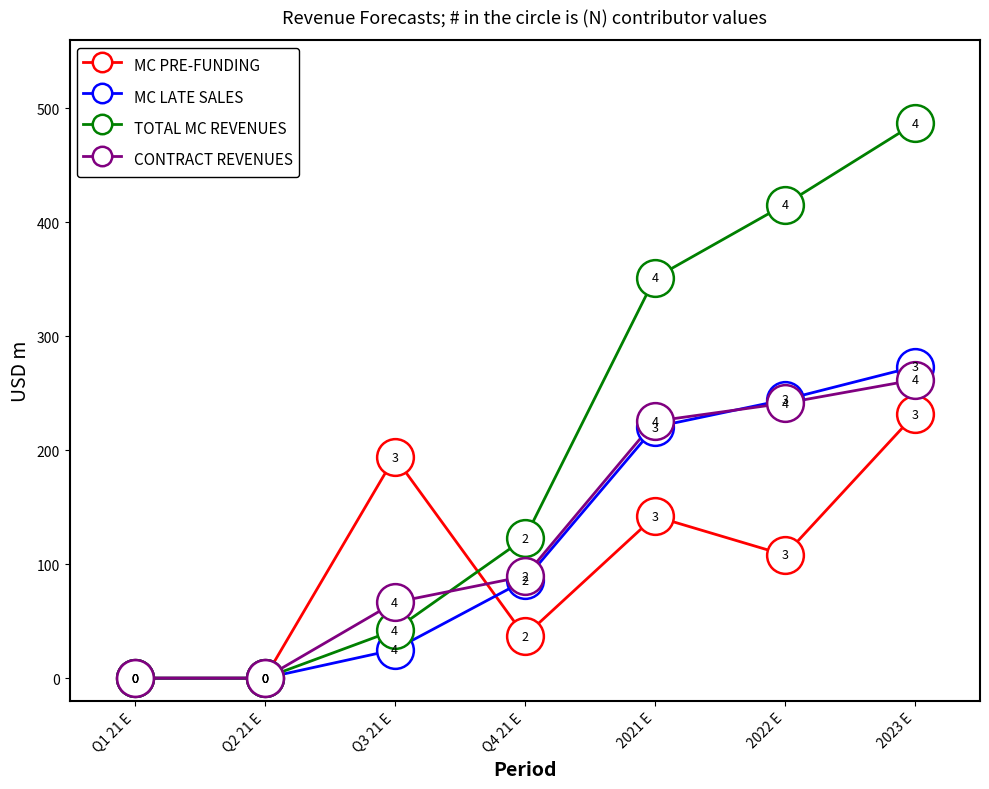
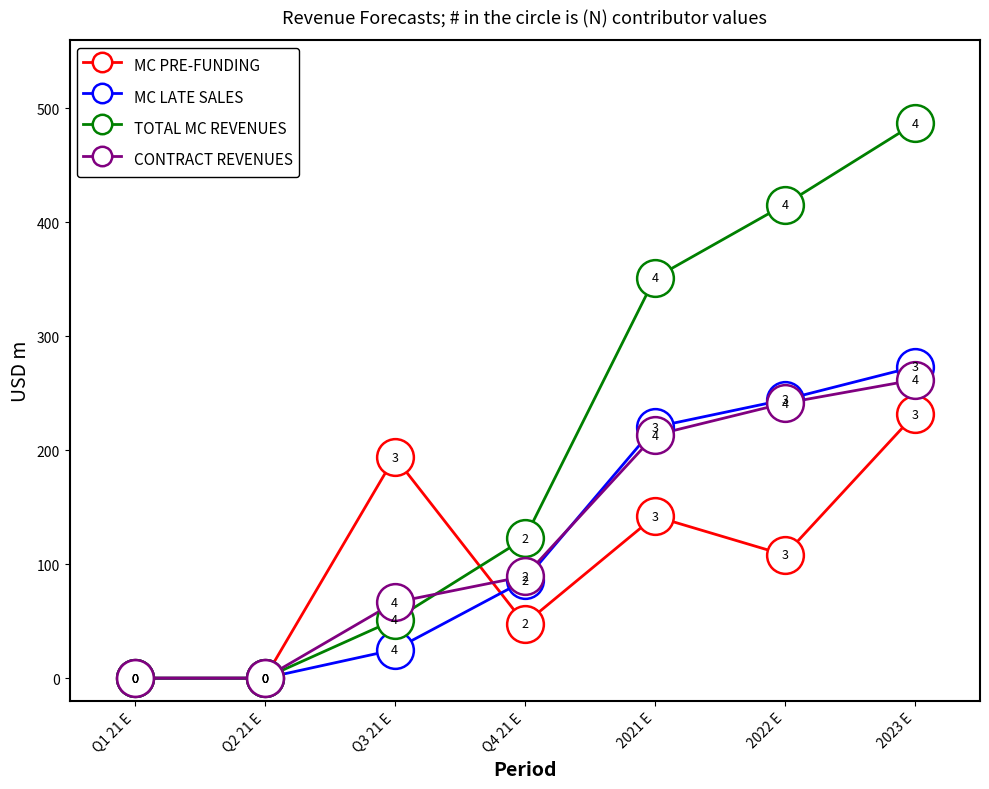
TOTAL MC REVENUES, Q3 21 E: 42 -> 51
MC PRE-FUNDING, Q4 21 E: 37 -> 48
CONTRACT REVENUES, 2021 E: 225 -> 213
